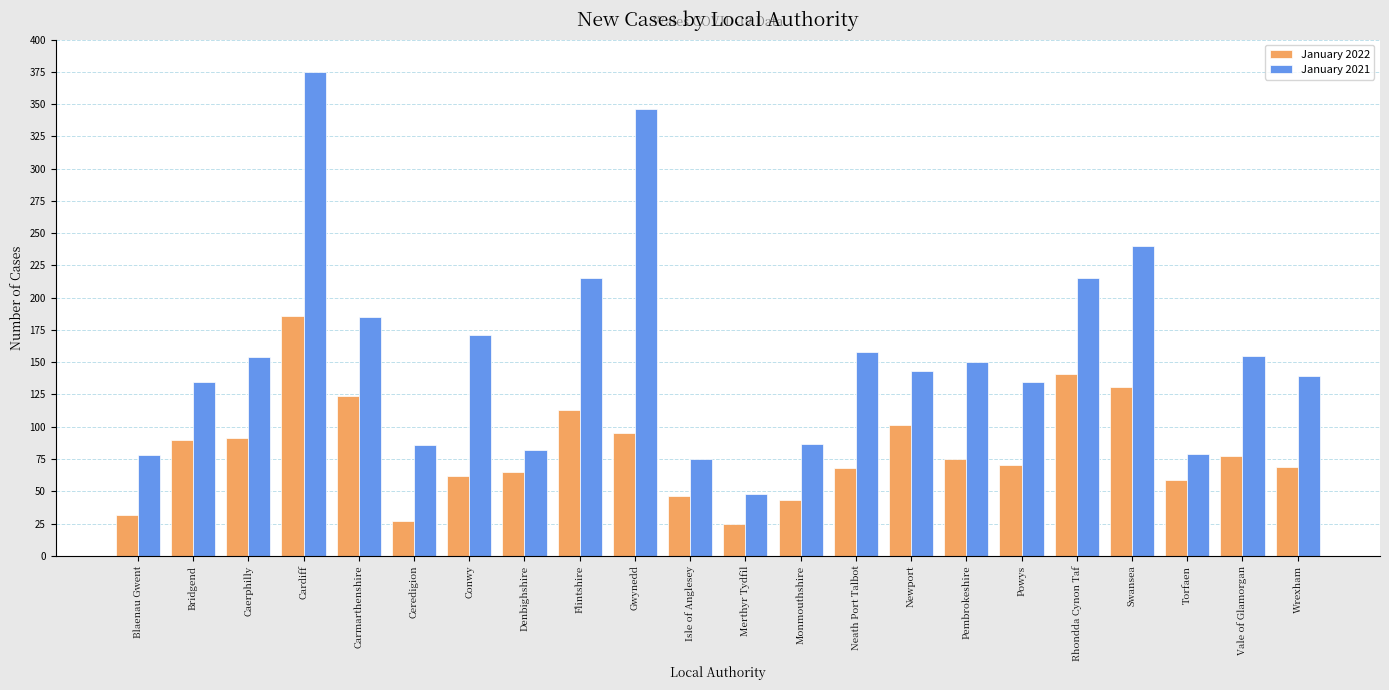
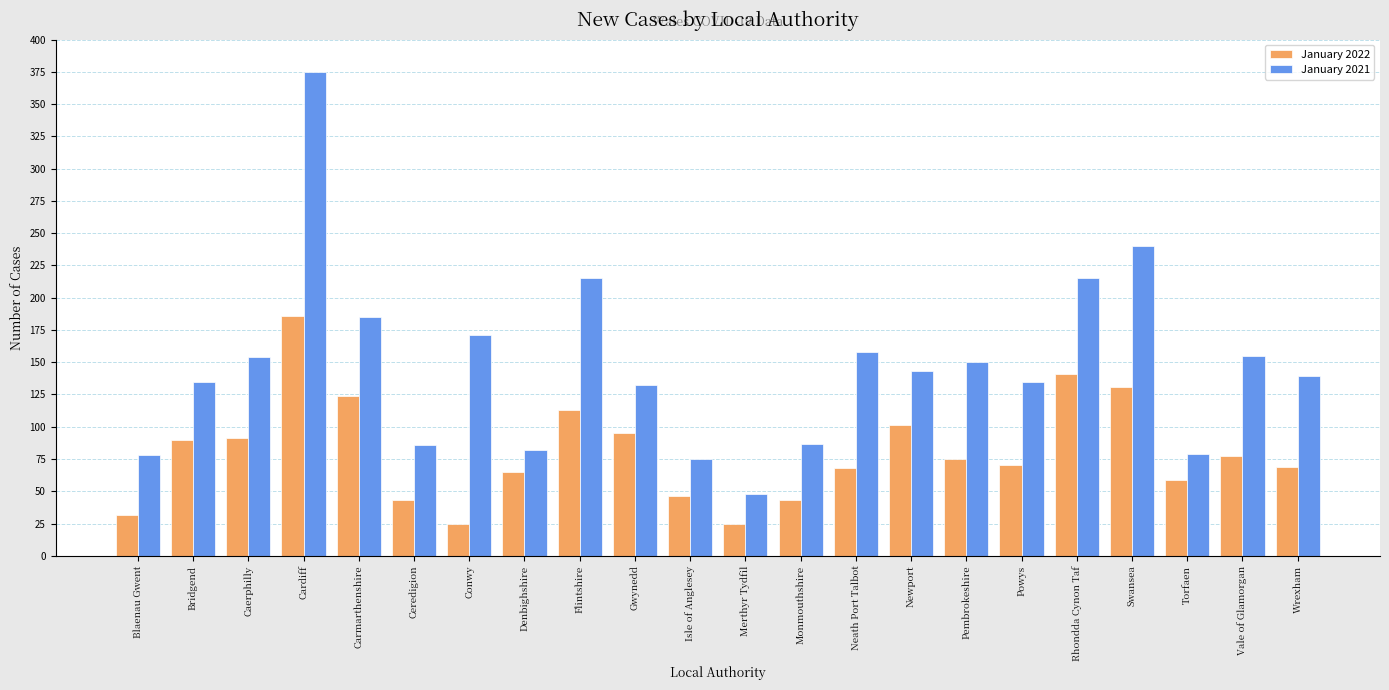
January 2022, Ceredigion: 27 -> 43
January 2022, Conwy: 62 -> 25
January 2021, Gwynedd: 346 -> 132
